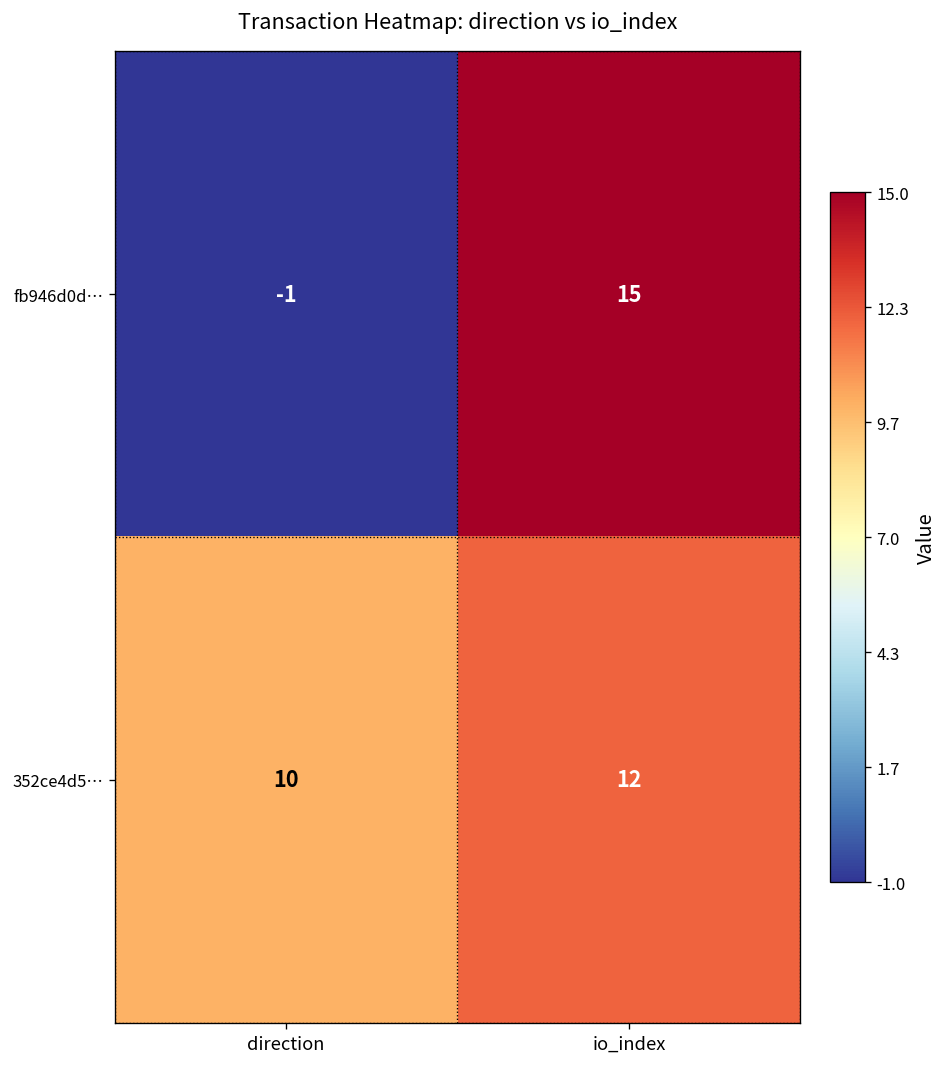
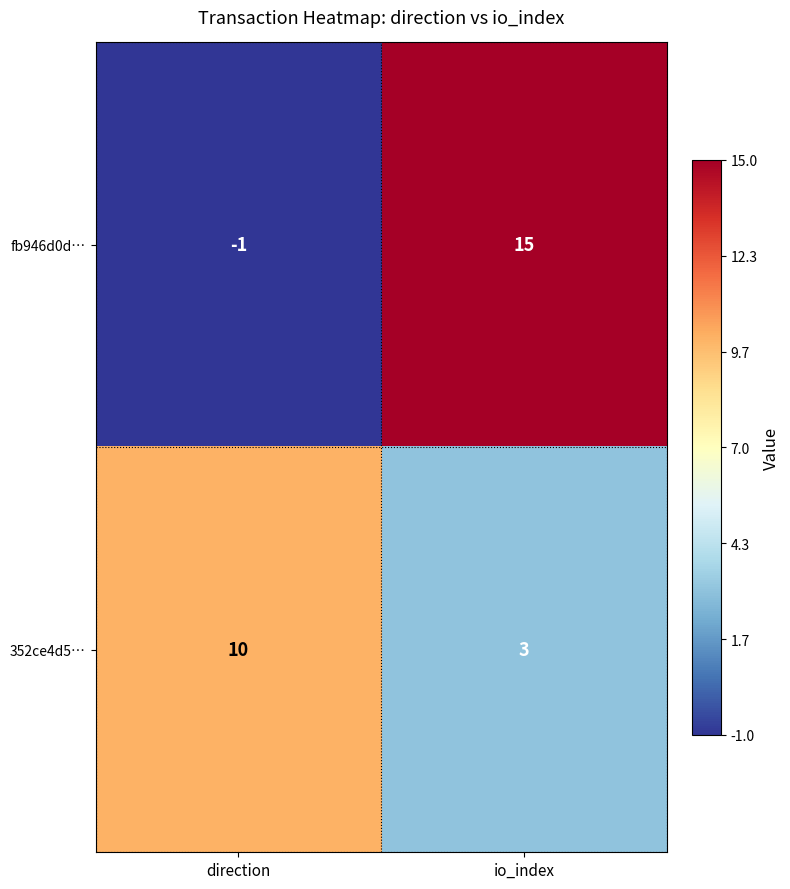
352ce4d5…, io_index: 12 -> 3
